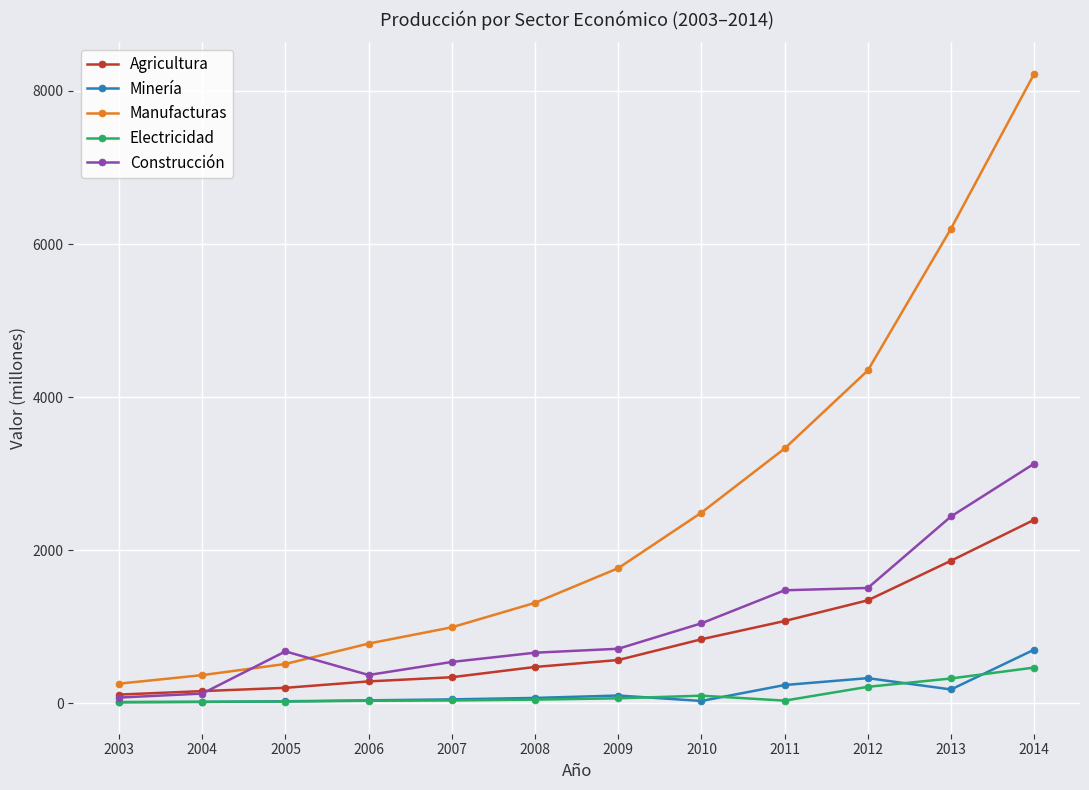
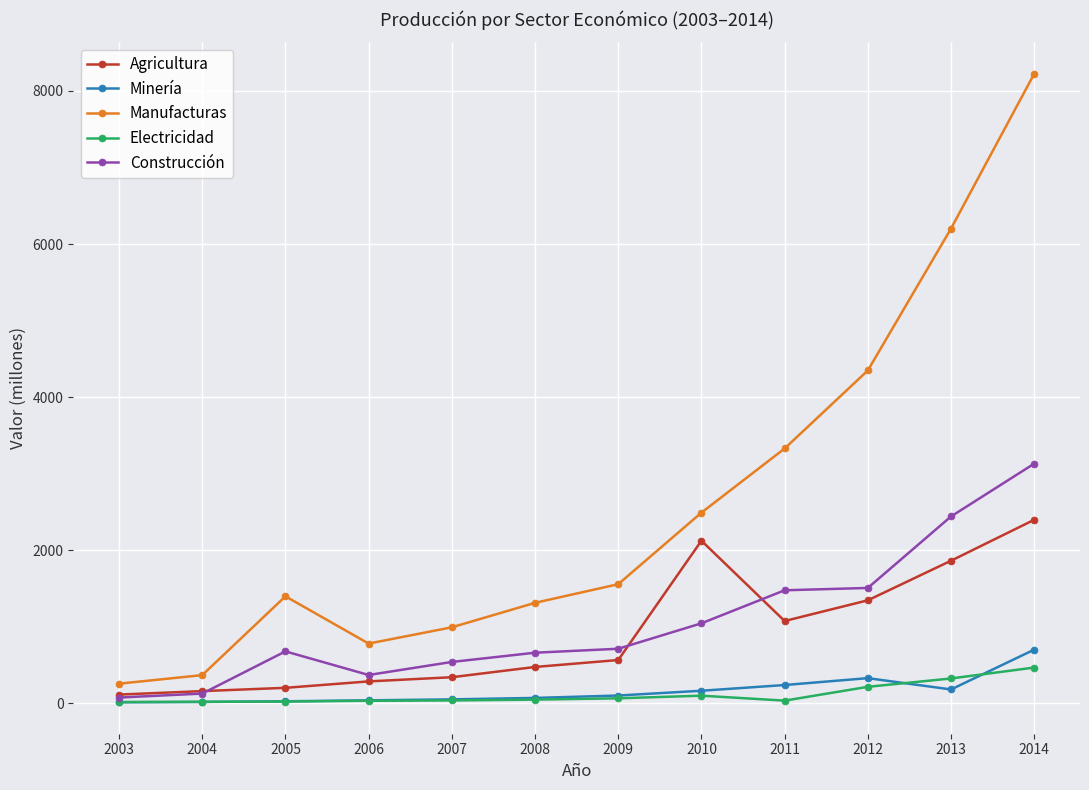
Manufacturas, 2005: 500 -> 1400
Manufacturas, 2009: 1800 -> 1600
Agricultura, 2010: 800 -> 2100
Minería, 2010: 0 -> 200
